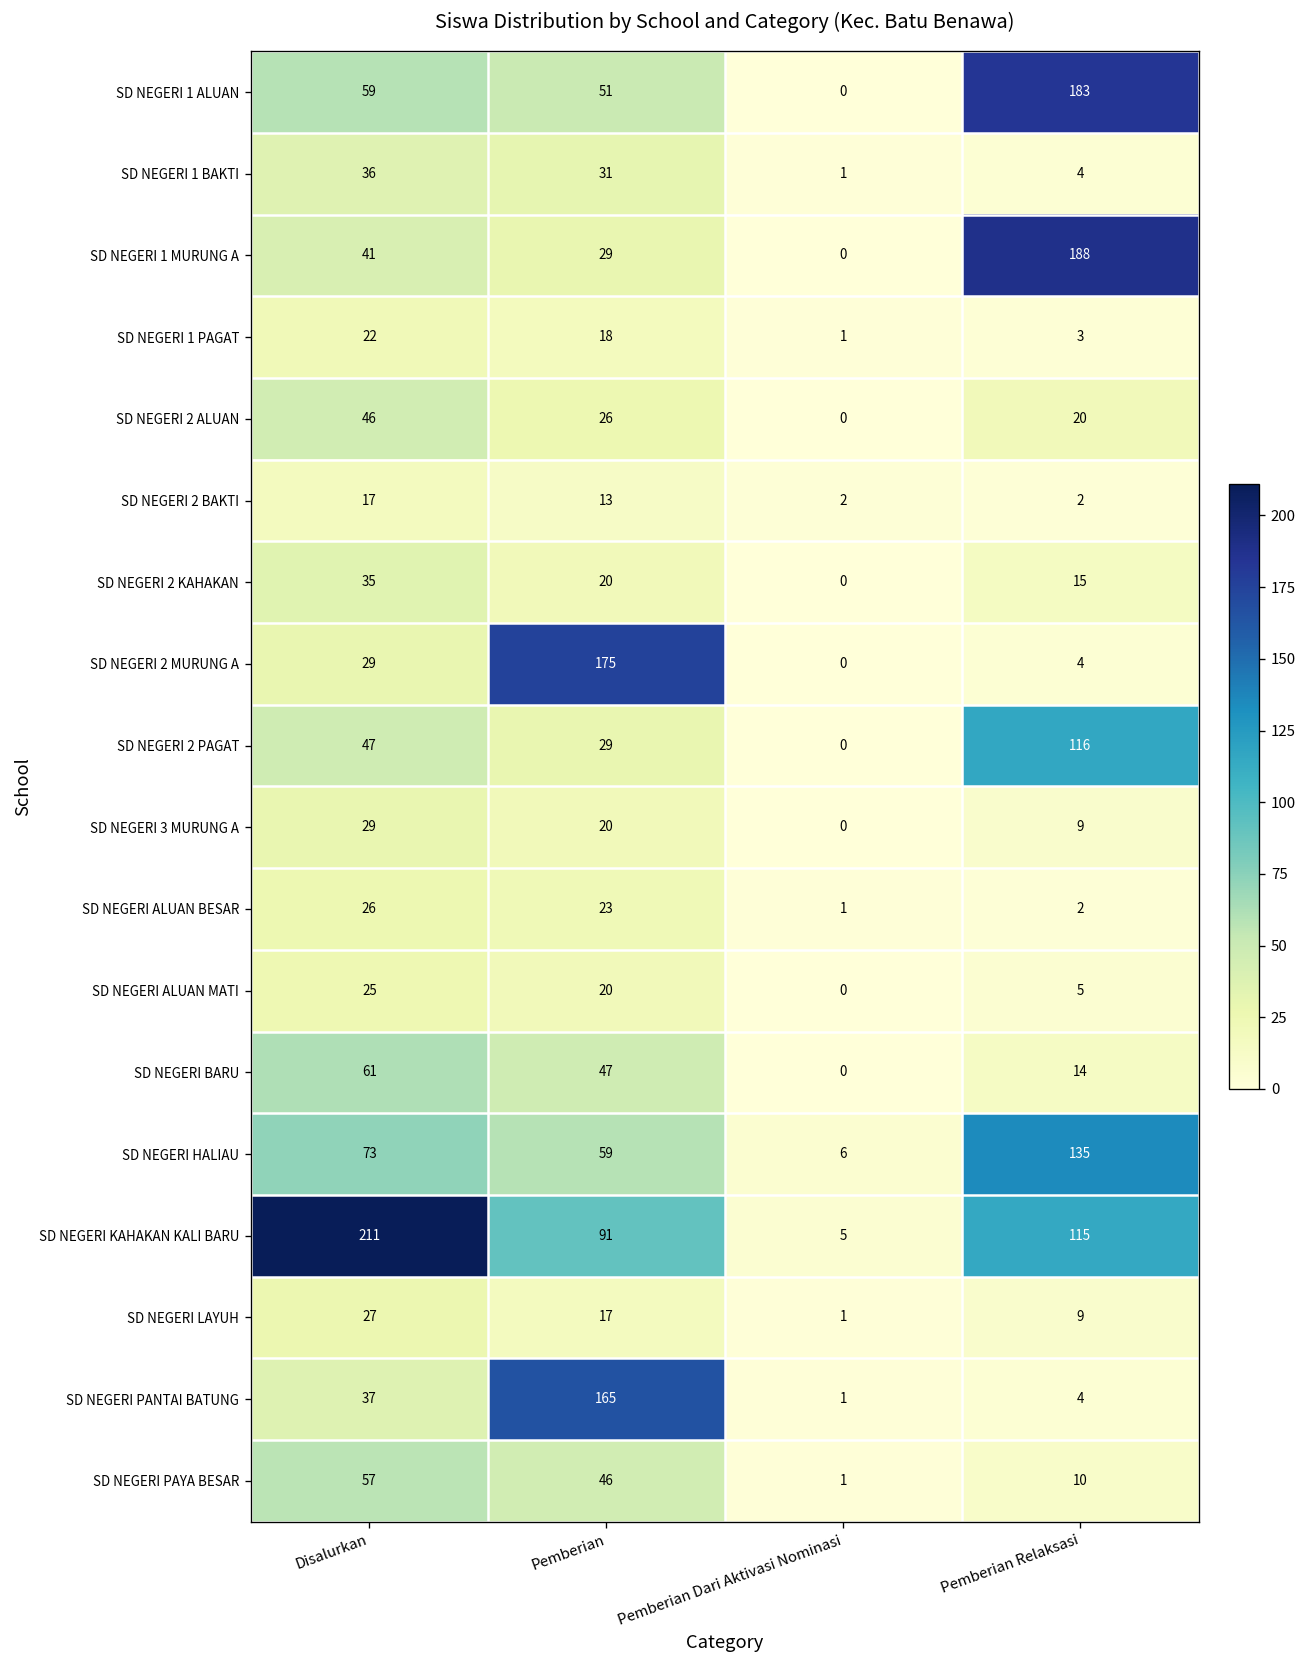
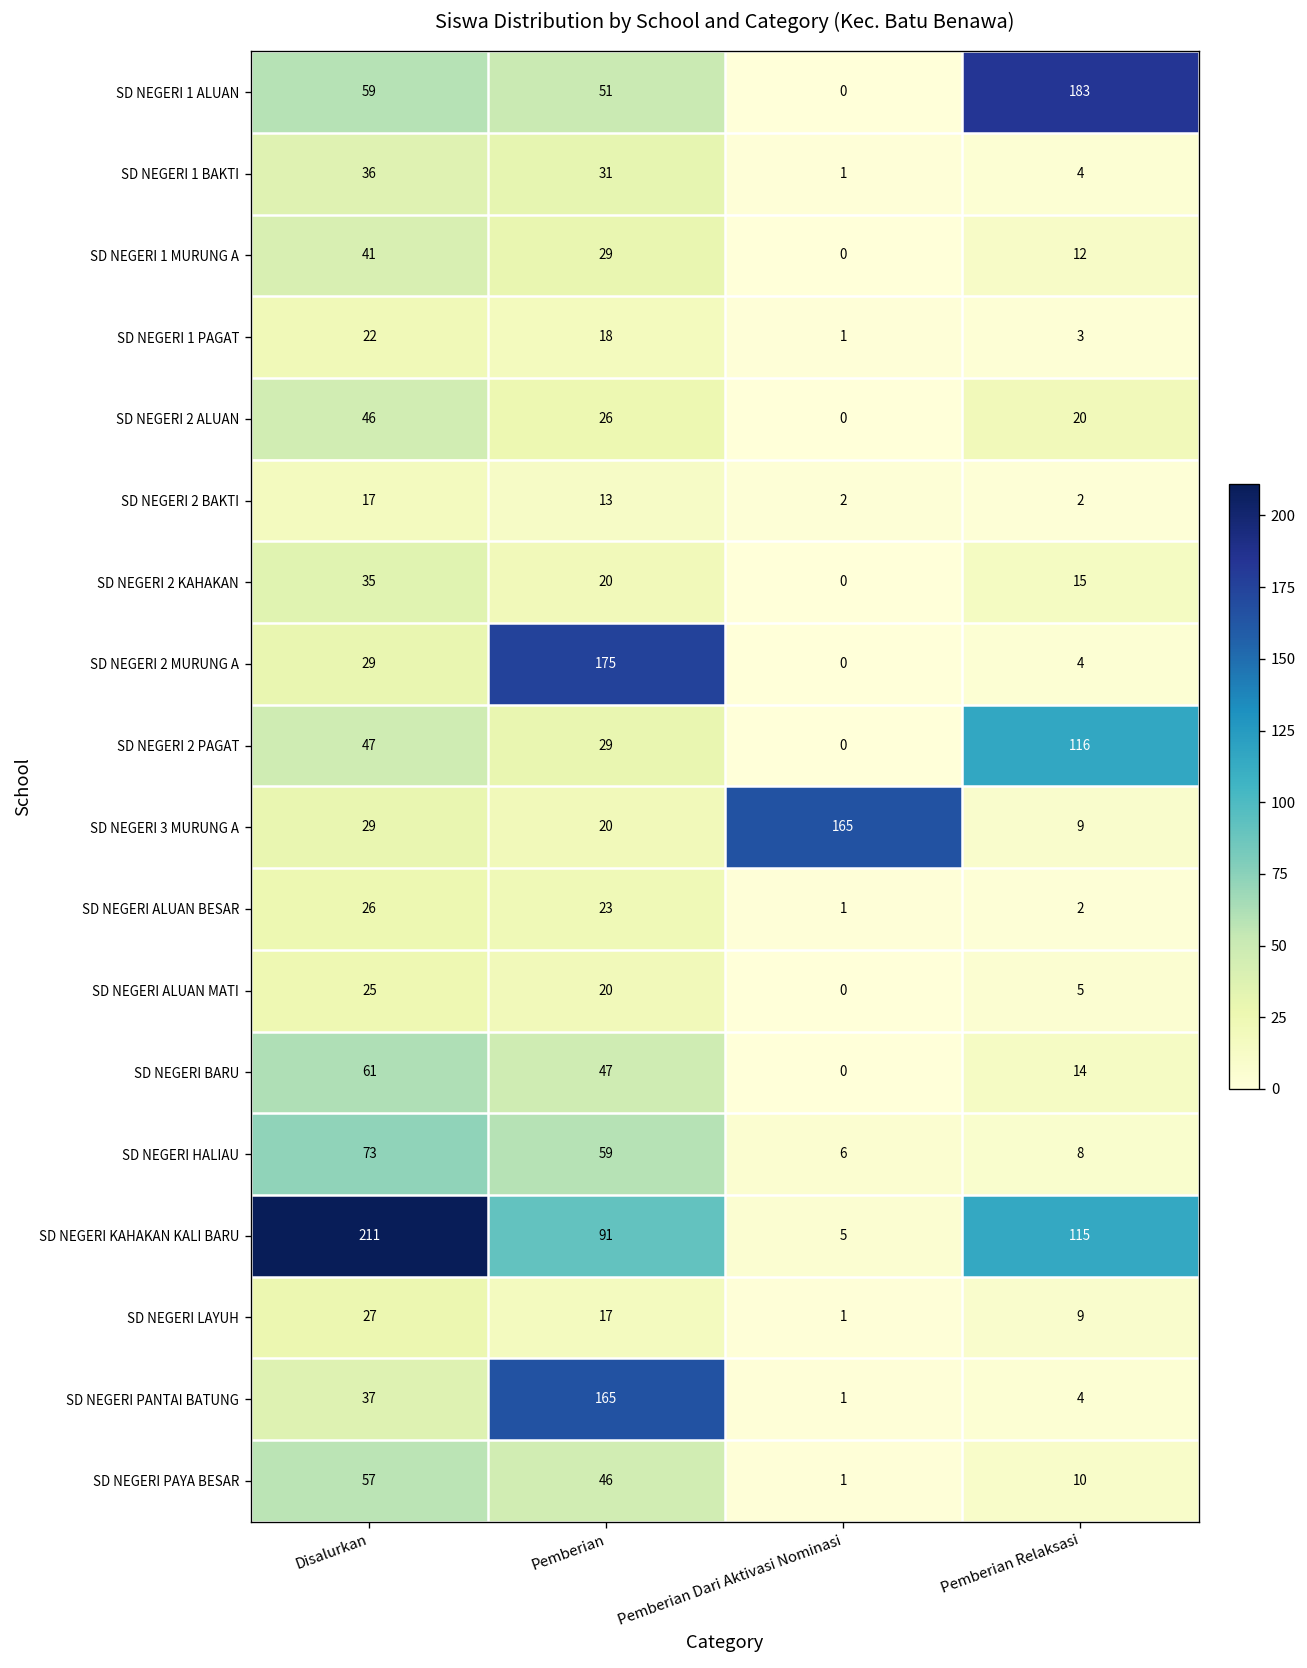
SD NEGERI 1 MURUNG A, Pemberian Relaksasi: 188 -> 12
SD NEGERI 3 MURUNG A, Pemberian Dari Aktivasi Nominasi: 0 -> 165
SD NEGERI HALIAU, Pemberian Relaksasi: 135 -> 8
